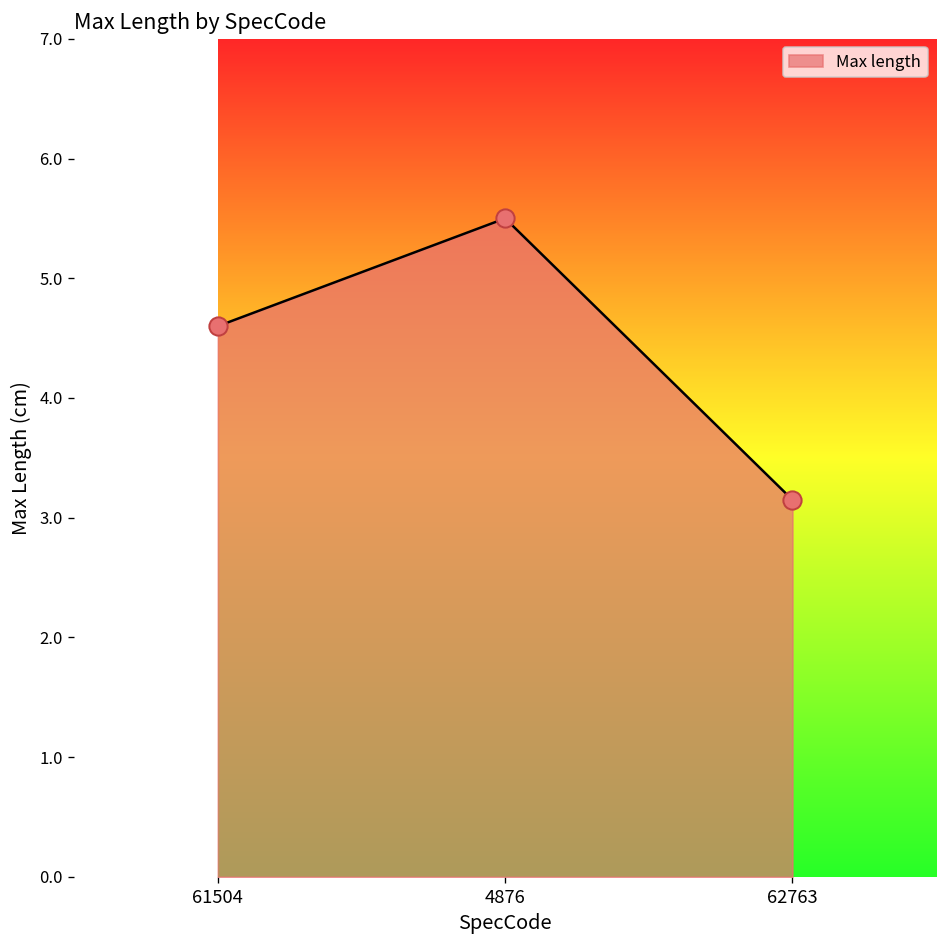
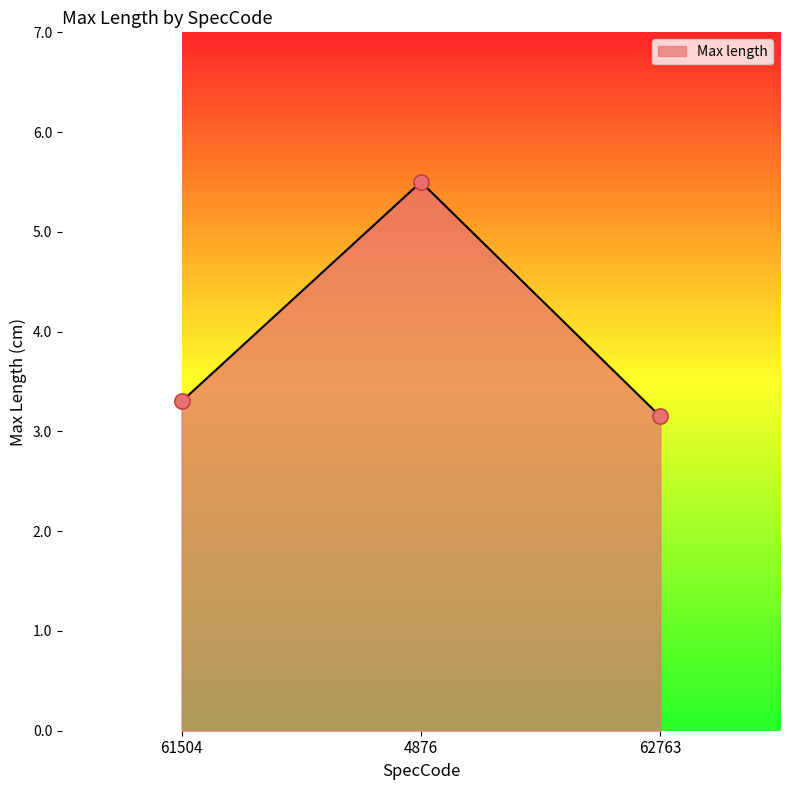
61504: 4.6 -> 3.3
